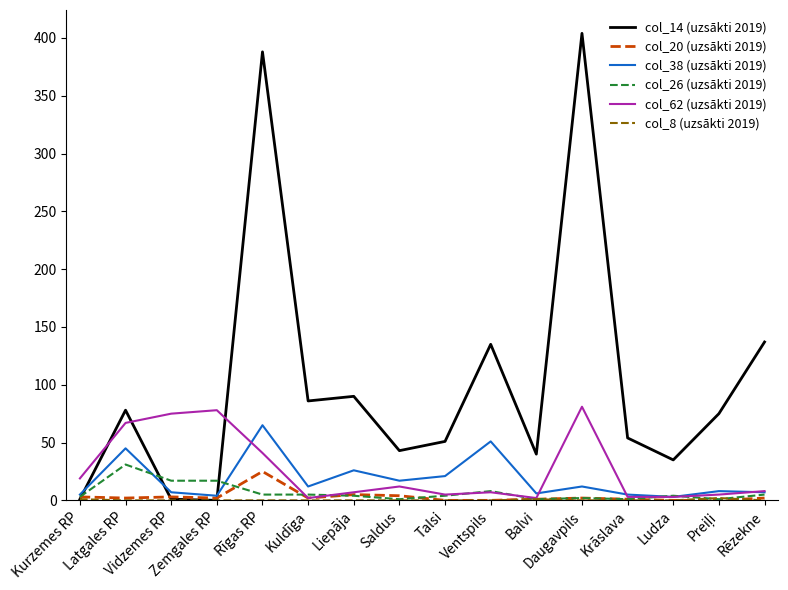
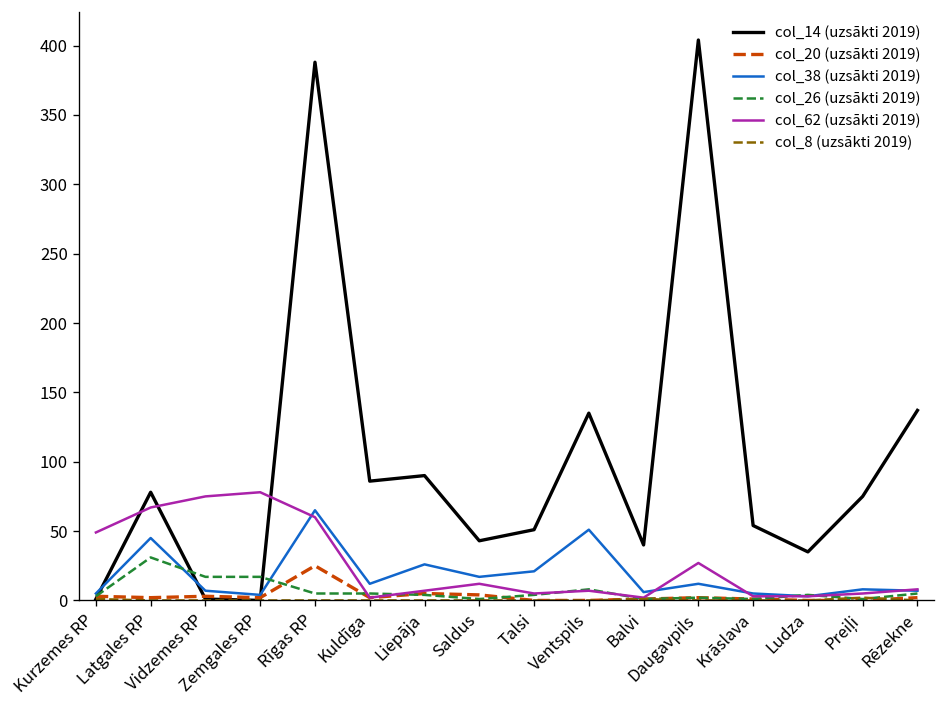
col_62 (uzsākti 2019), Kurzemes RP: 19 -> 49
col_62 (uzsākti 2019), Rīgas RP: 41 -> 60
col_62 (uzsākti 2019), Daugavpils: 81 -> 27
